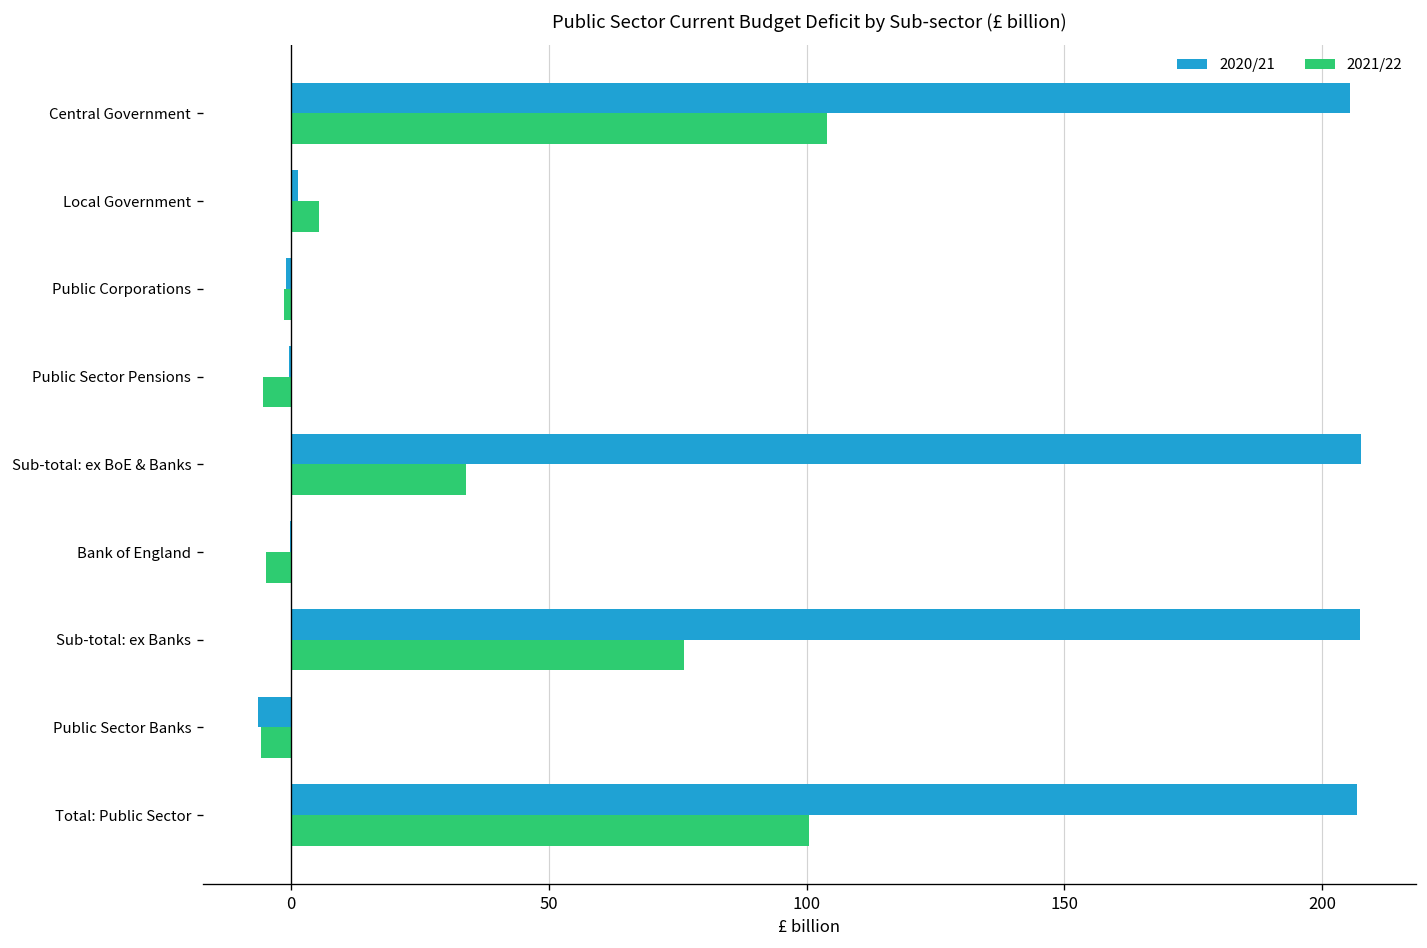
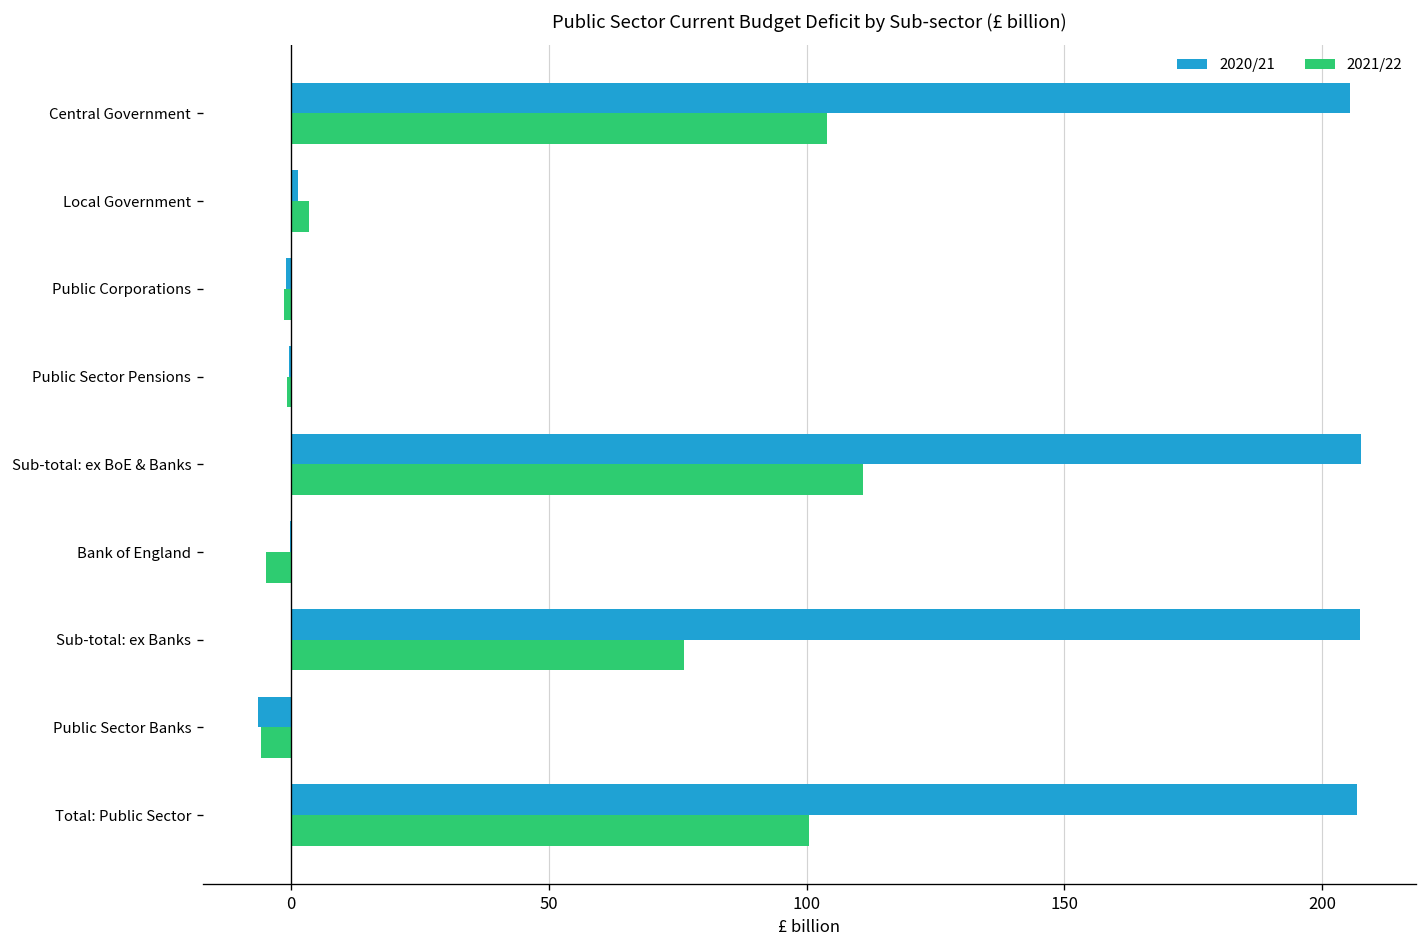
2021/22, Local Government: 6 -> 4
2021/22, Public Sector Pensions: -5 -> -1
2021/22, Sub-total: ex BoE & Banks: 34 -> 111
